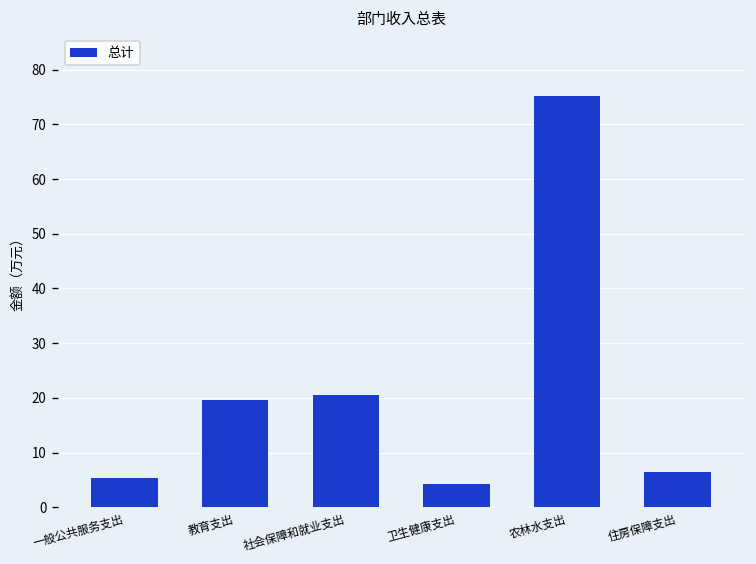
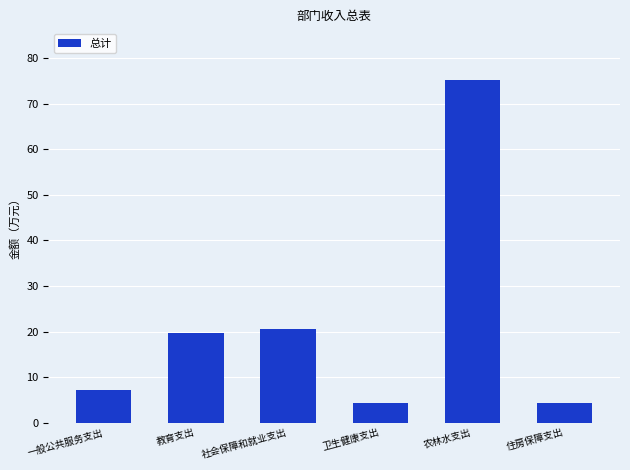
一般公共服务支出: 5 -> 7
住房保障支出: 6 -> 4
